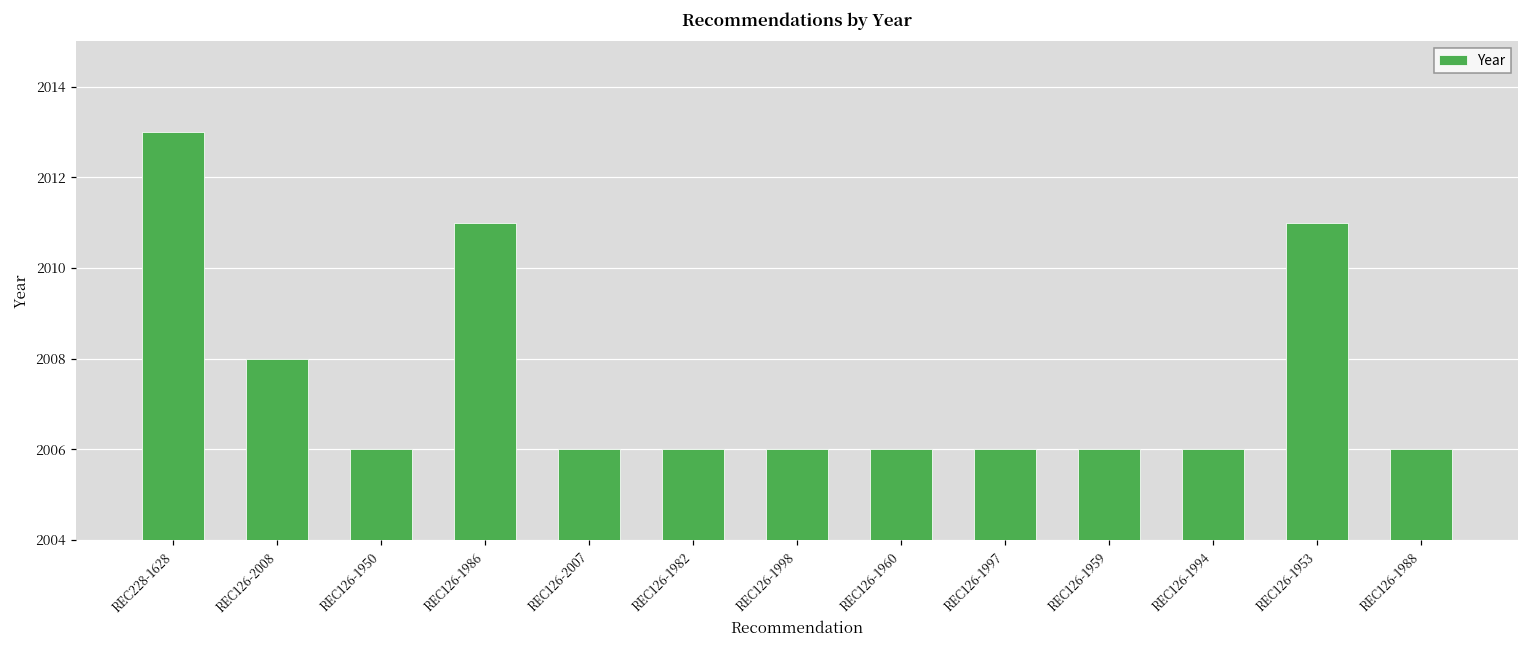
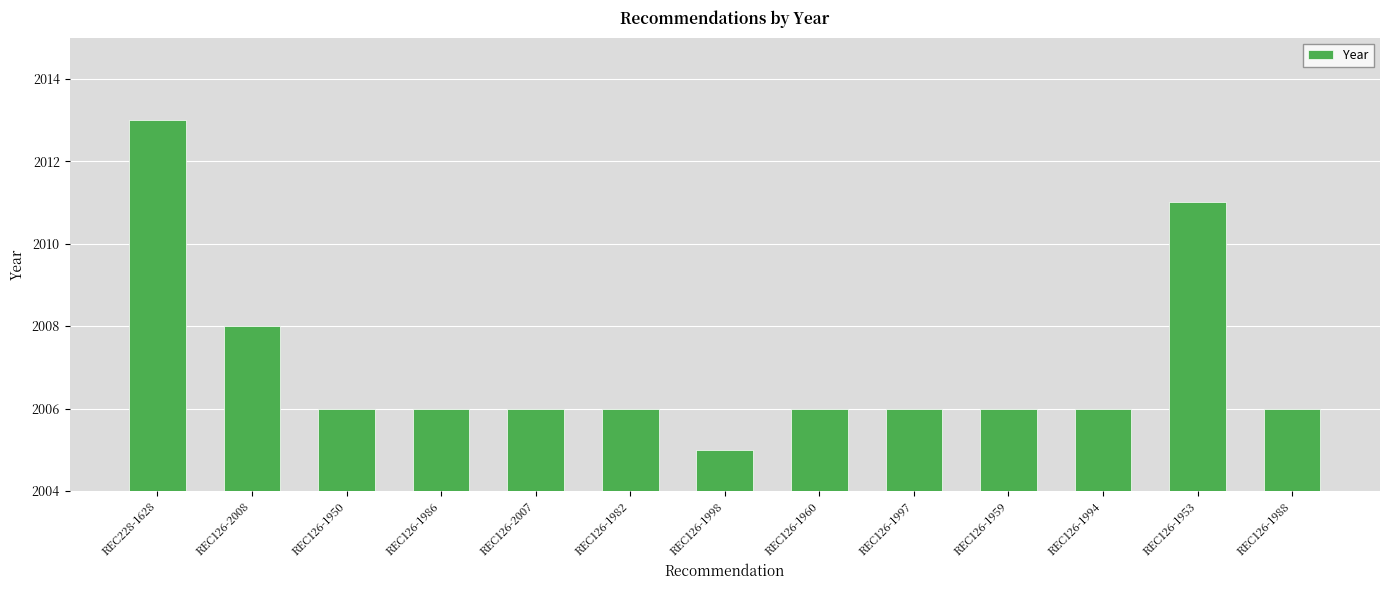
REC126-1986: 2011 -> 2006
REC126-1998: 2006 -> 2005
